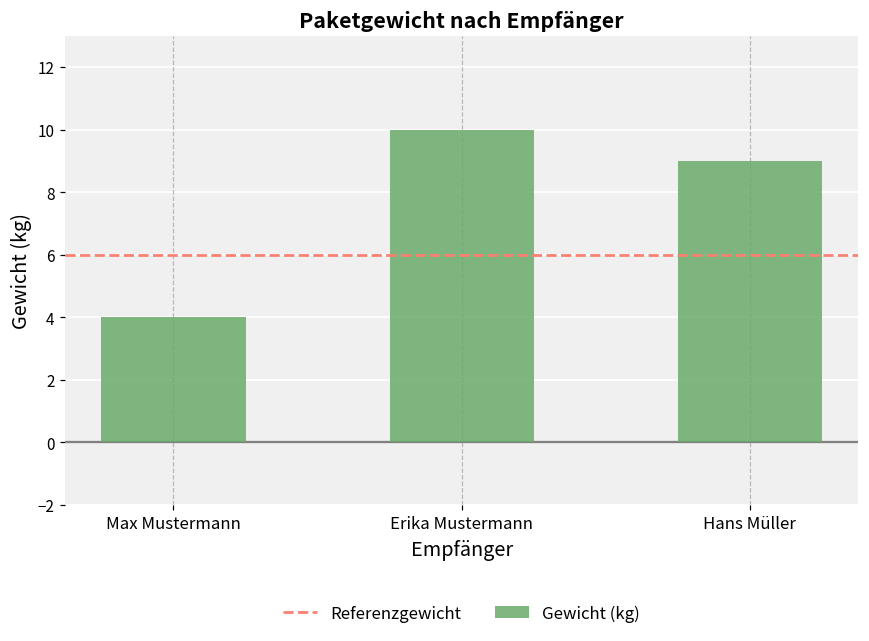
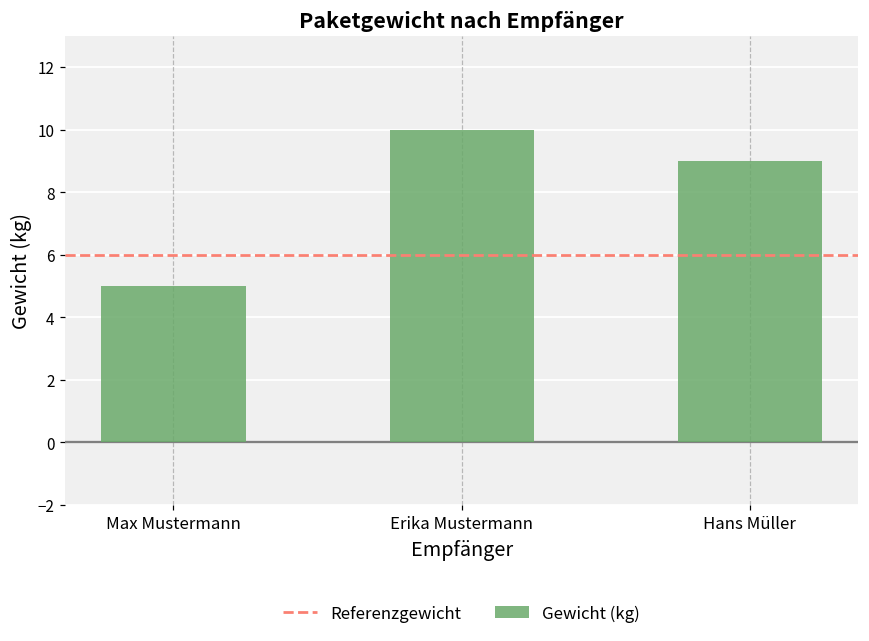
Max Mustermann: 4 -> 5
